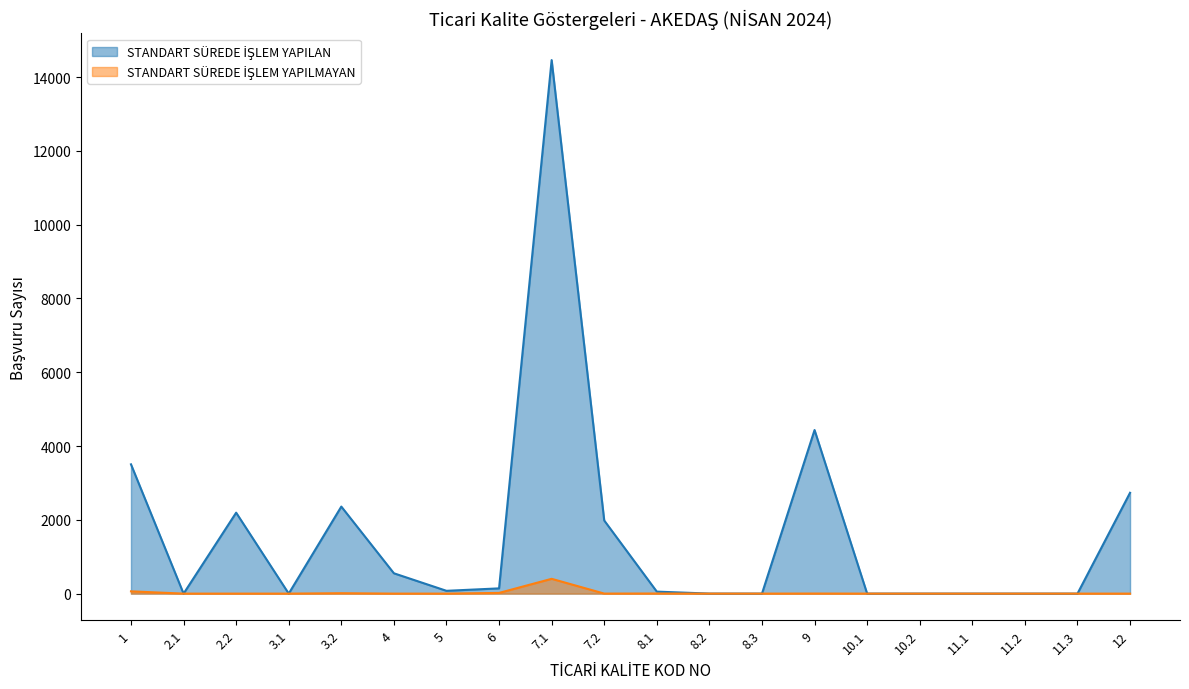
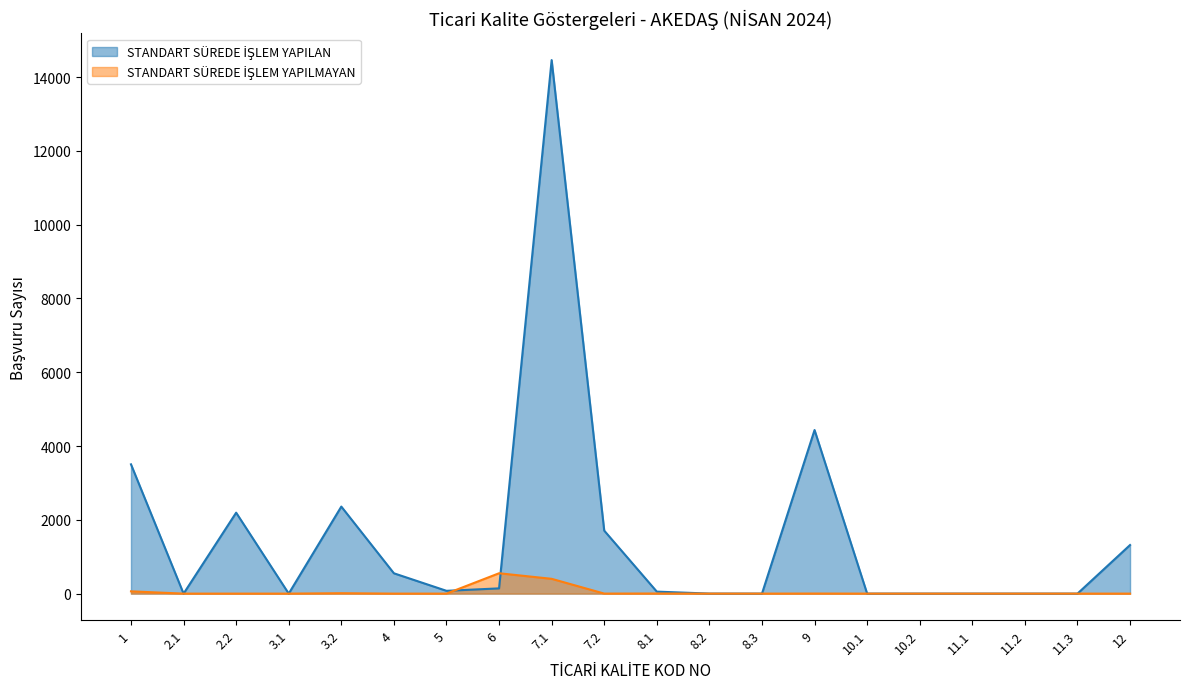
STANDART SÜREDE İŞLEM YAPILMAYAN, 6: 0 -> 600
STANDART SÜREDE İŞLEM YAPILAN, 7.2: 2000 -> 1700
STANDART SÜREDE İŞLEM YAPILAN, 12: 2700 -> 1300
